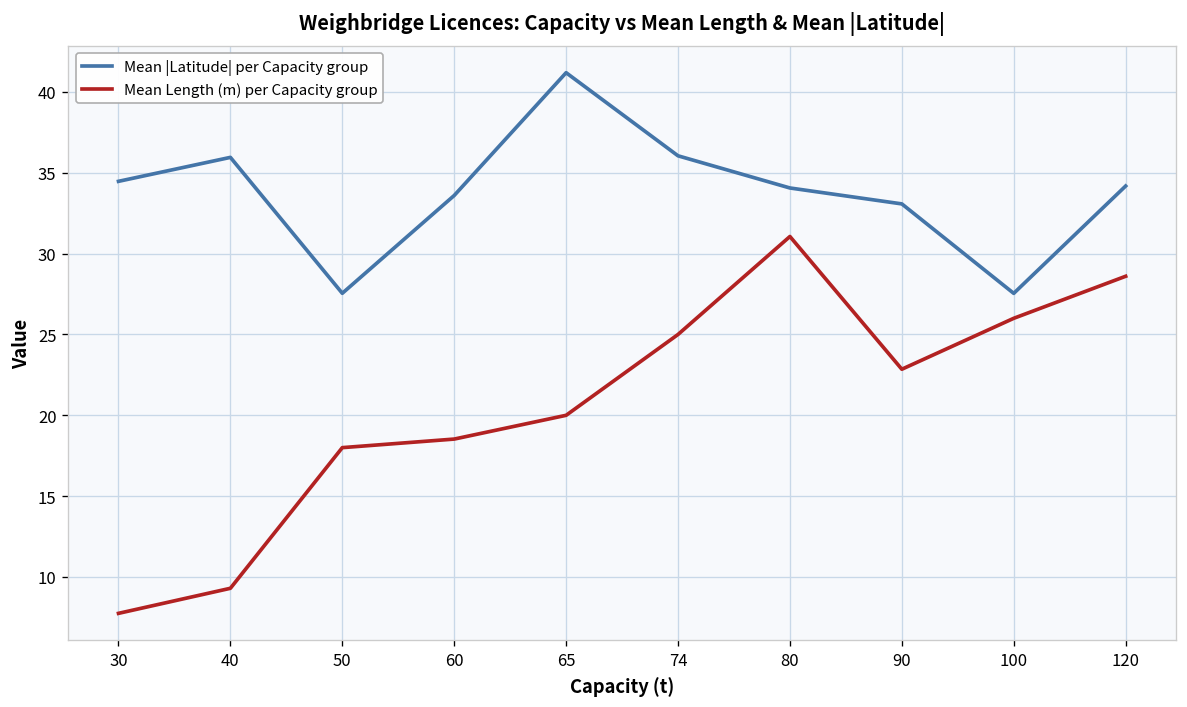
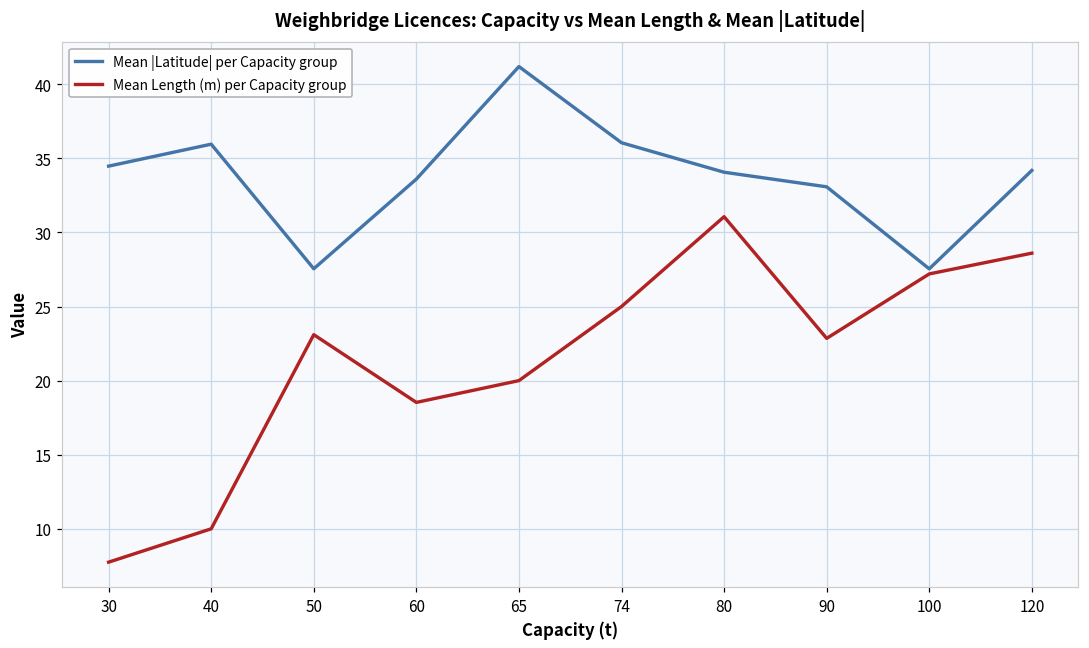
Mean Length (m) per Capacity group, 40: 9.3 -> 10.0
Mean Length (m) per Capacity group, 50: 18.0 -> 23.1
Mean Length (m) per Capacity group, 100: 26.0 -> 27.2
